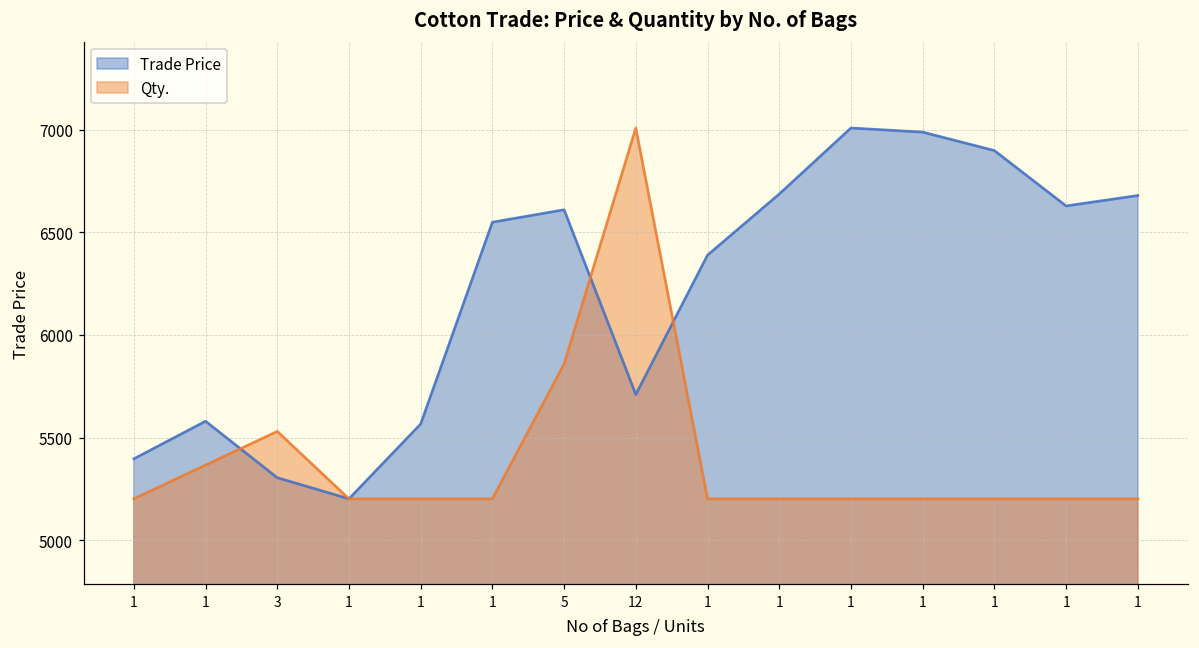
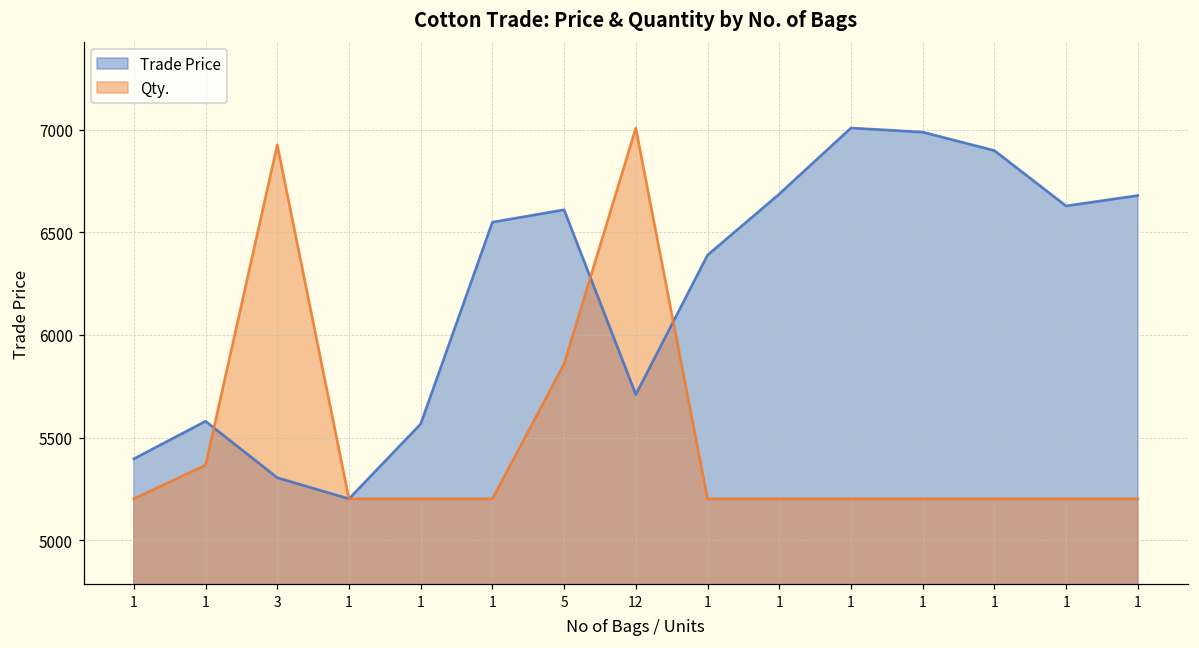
Qty., 3: 5530 -> 6930
